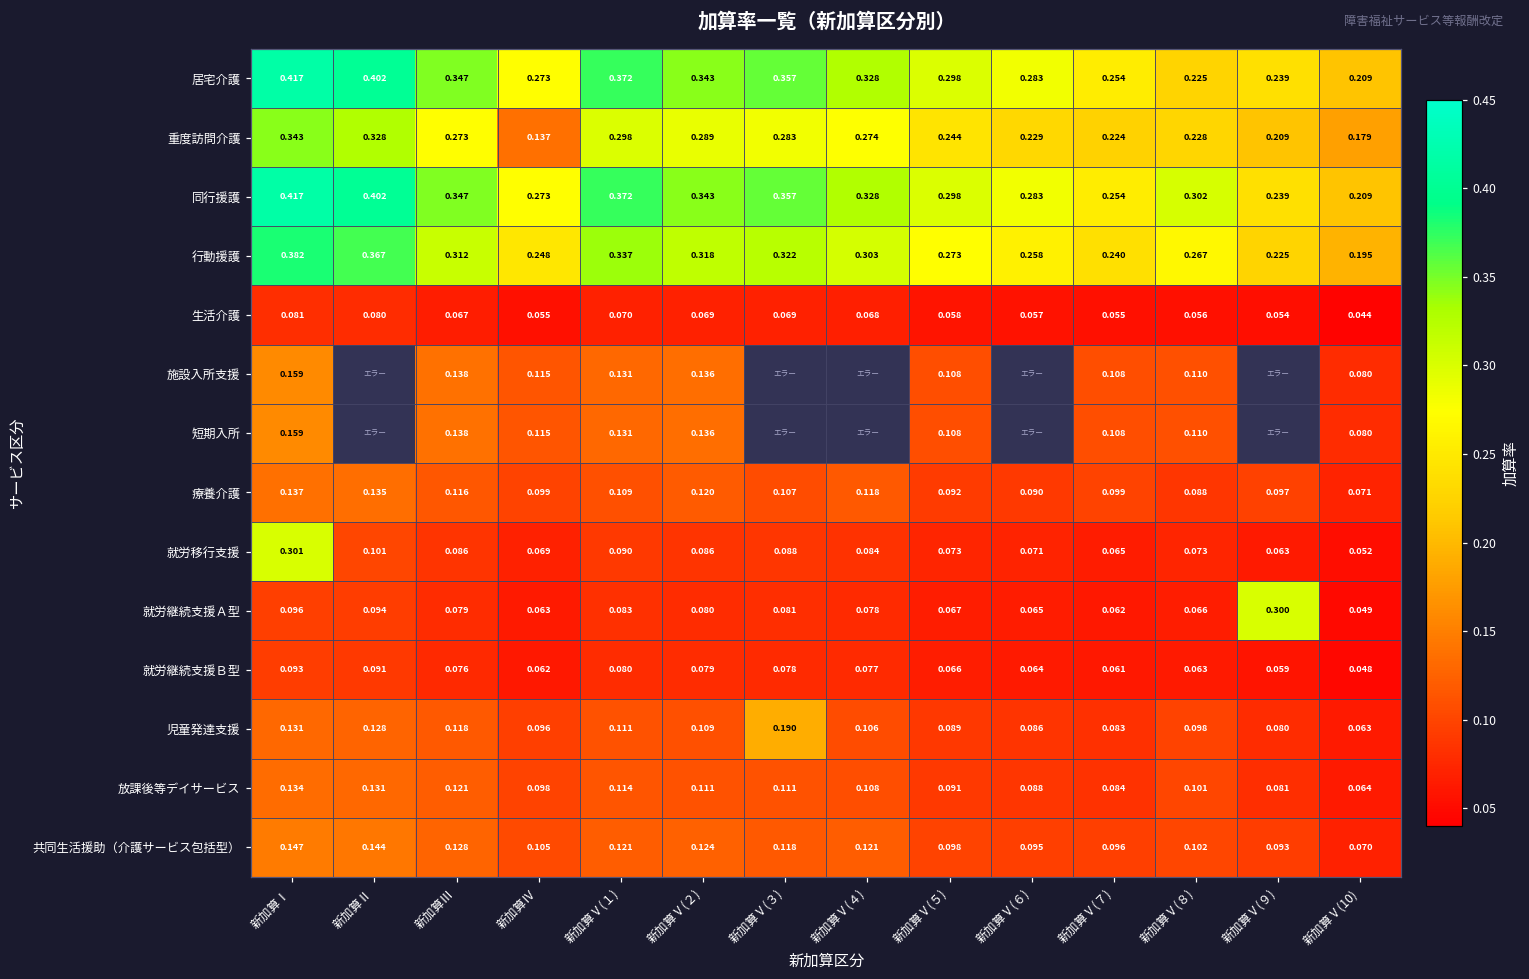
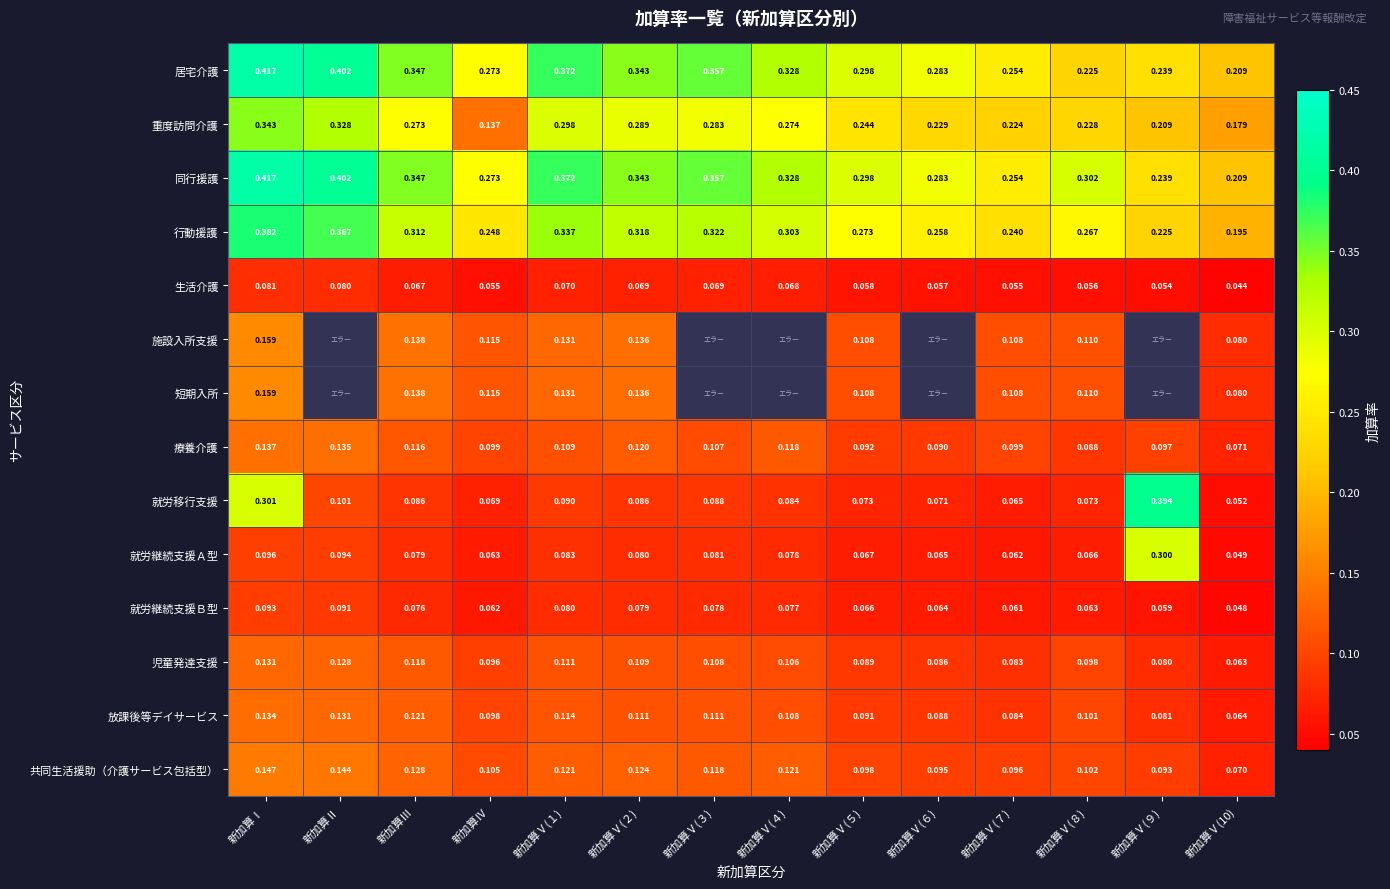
就労移行支援, 新加算Ⅴ(９): 0.063 -> 0.394
児童発達支援, 新加算Ⅴ(３): 0.190 -> 0.108
